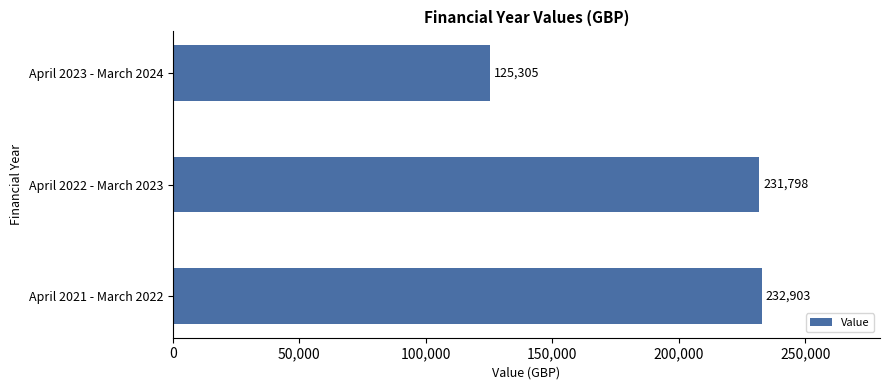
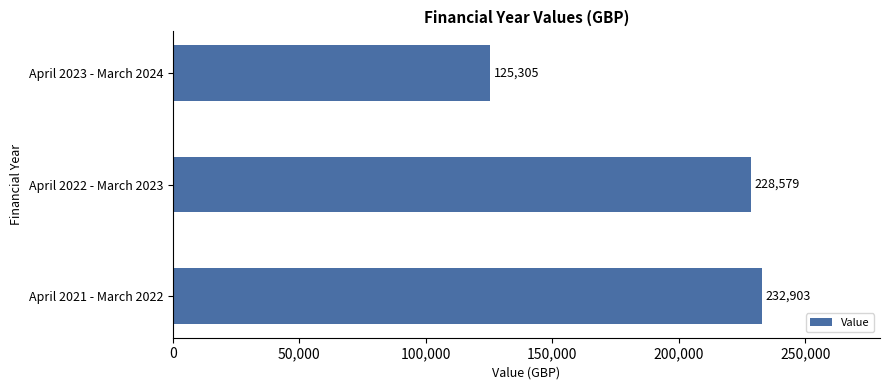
April 2022 - March 2023: 231,798 -> 228,579
